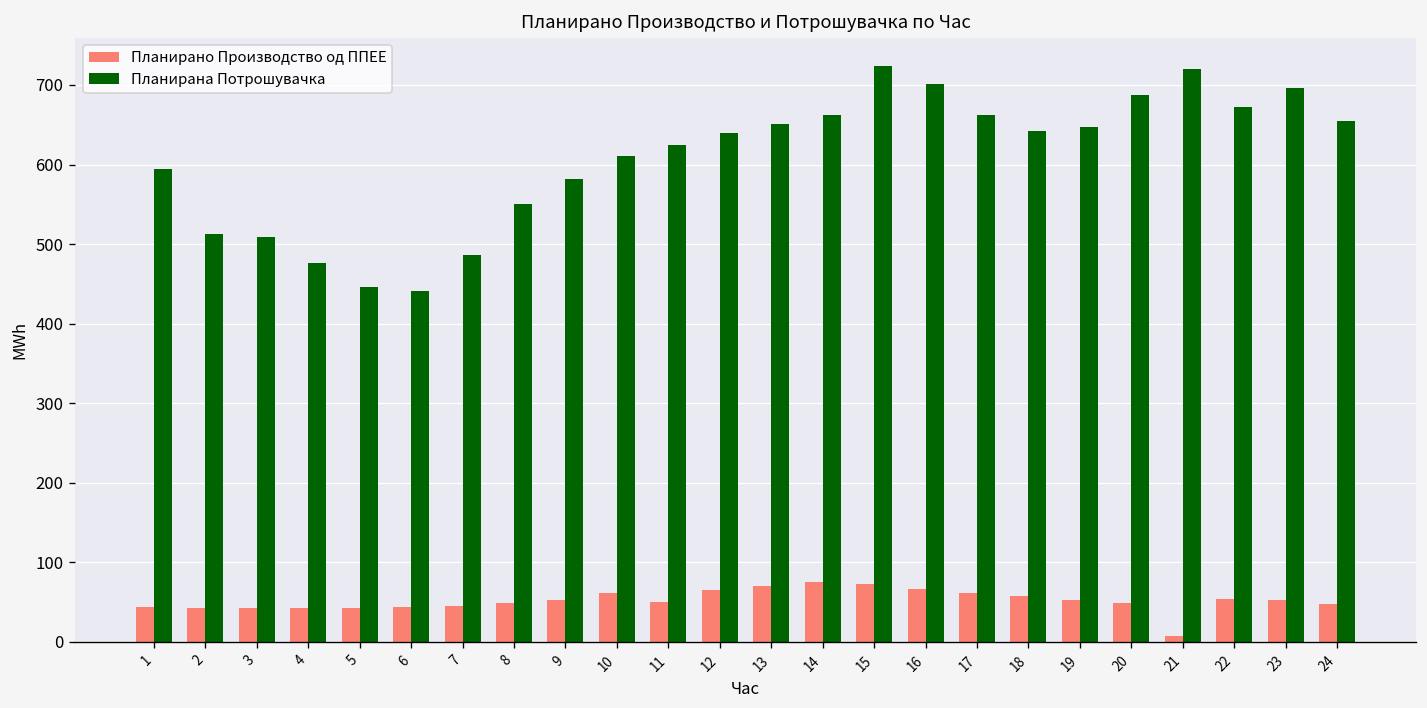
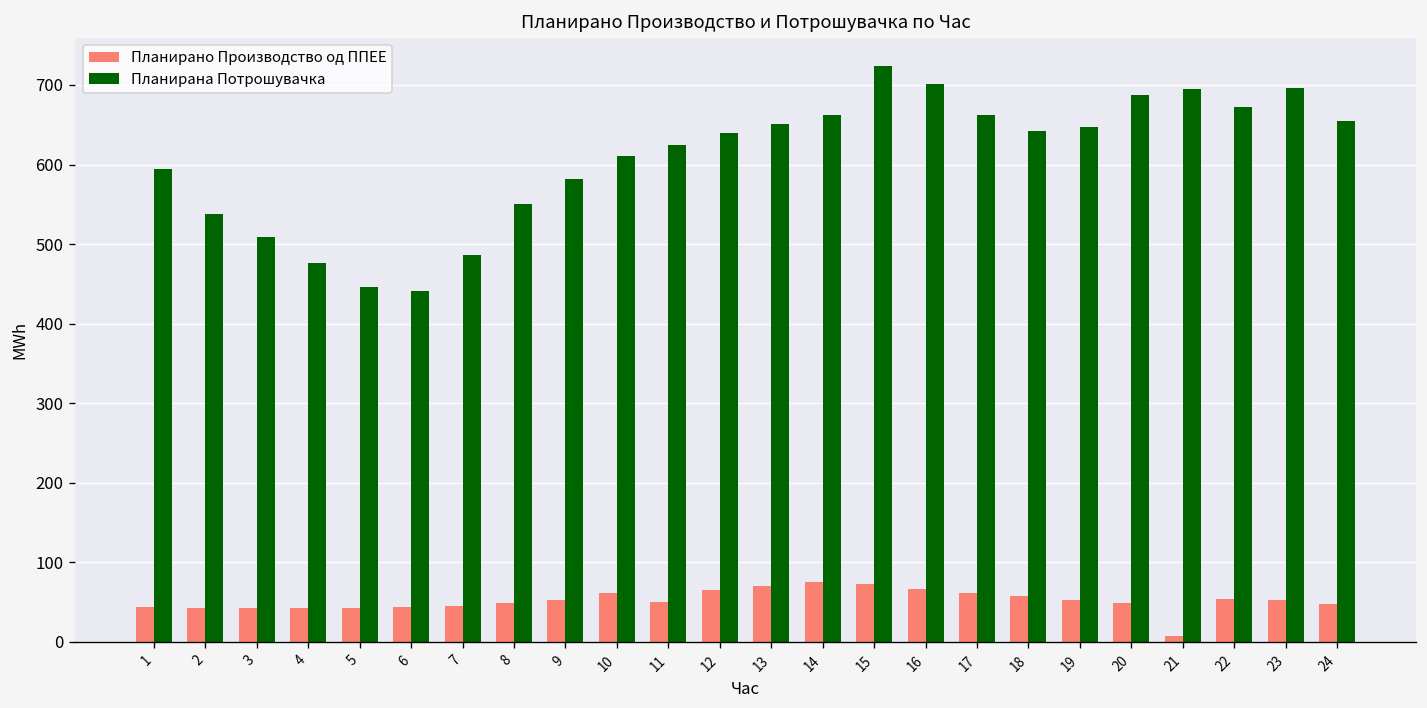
Планирана Потрошувачка, 2: 510 -> 540
Планирана Потрошувачка, 21: 720 -> 690
